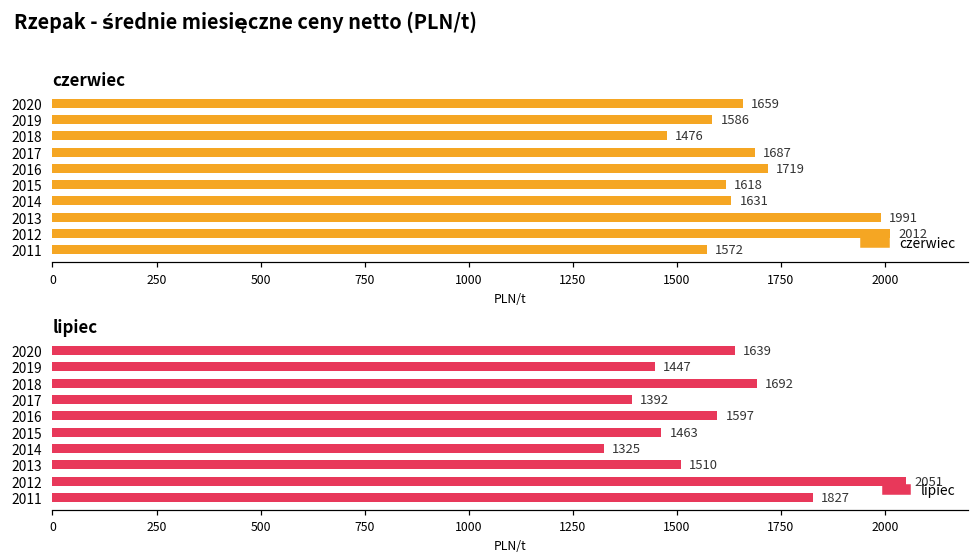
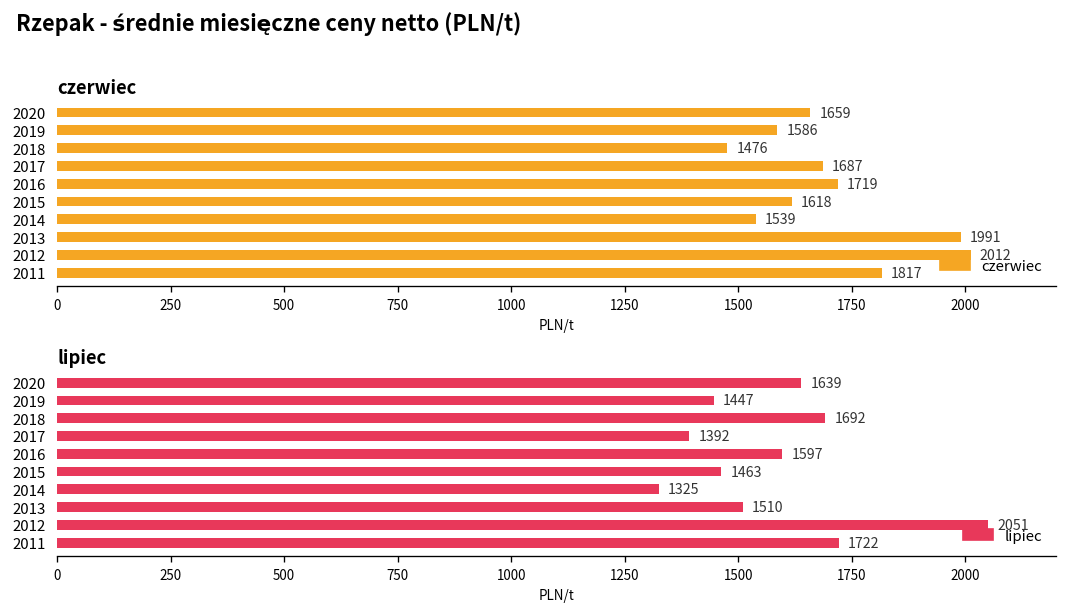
czerwiec, 2014: 1631 -> 1539
czerwiec, 2011: 1572 -> 1817
lipiec, 2011: 1827 -> 1722
